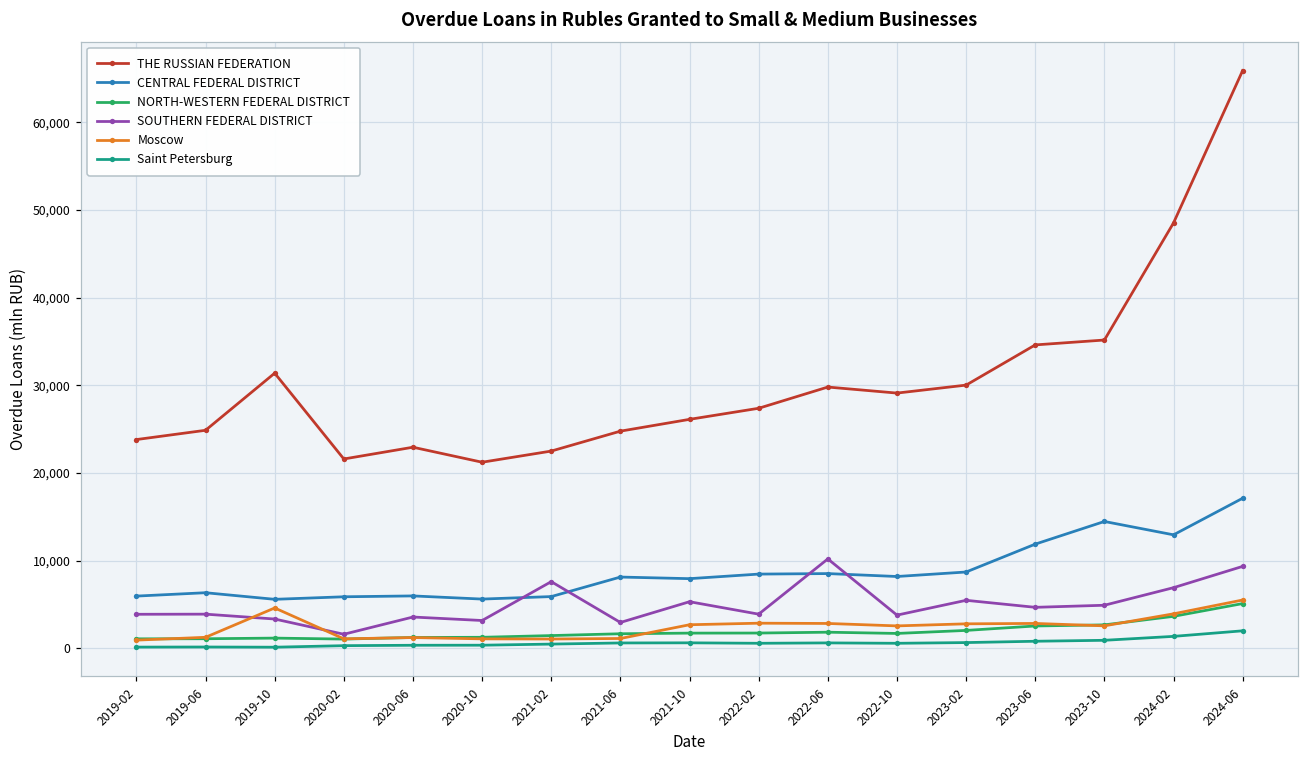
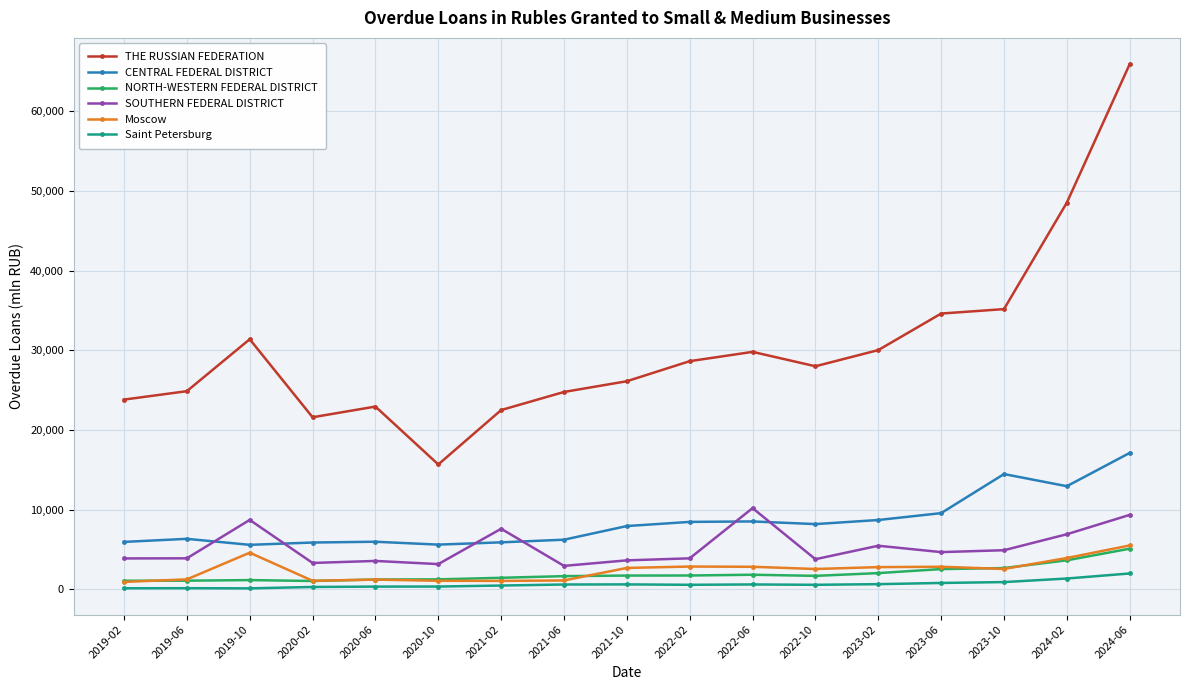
SOUTHERN FEDERAL DISTRICT, 2019-10: 3,000 -> 9,000
SOUTHERN FEDERAL DISTRICT, 2020-02: 2,000 -> 3,000
THE RUSSIAN FEDERATION, 2020-10: 21,000 -> 16,000
CENTRAL FEDERAL DISTRICT, 2021-06: 8,000 -> 6,000
SOUTHERN FEDERAL DISTRICT, 2021-10: 5,000 -> 4,000
THE RUSSIAN FEDERATION, 2022-02: 27,000 -> 29,000
THE RUSSIAN FEDERATION, 2022-10: 29,000 -> 28,000
CENTRAL FEDERAL DISTRICT, 2023-06: 12,000 -> 10,000
